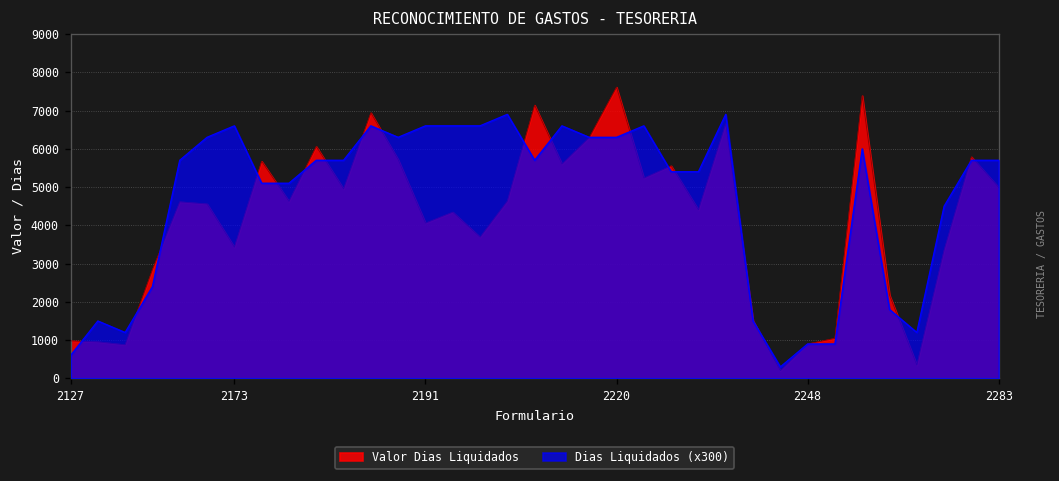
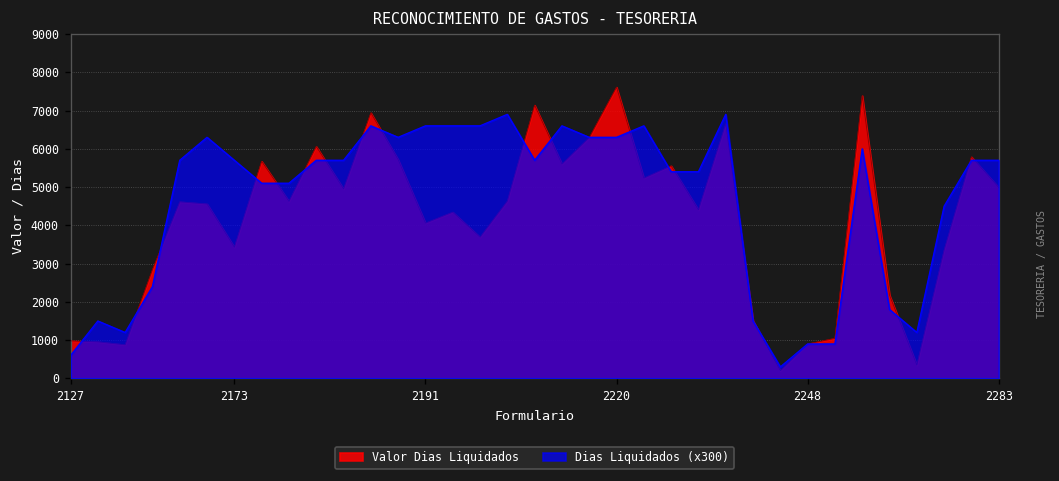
Dias Liquidados (x300), 2173: 6600 -> 5700
